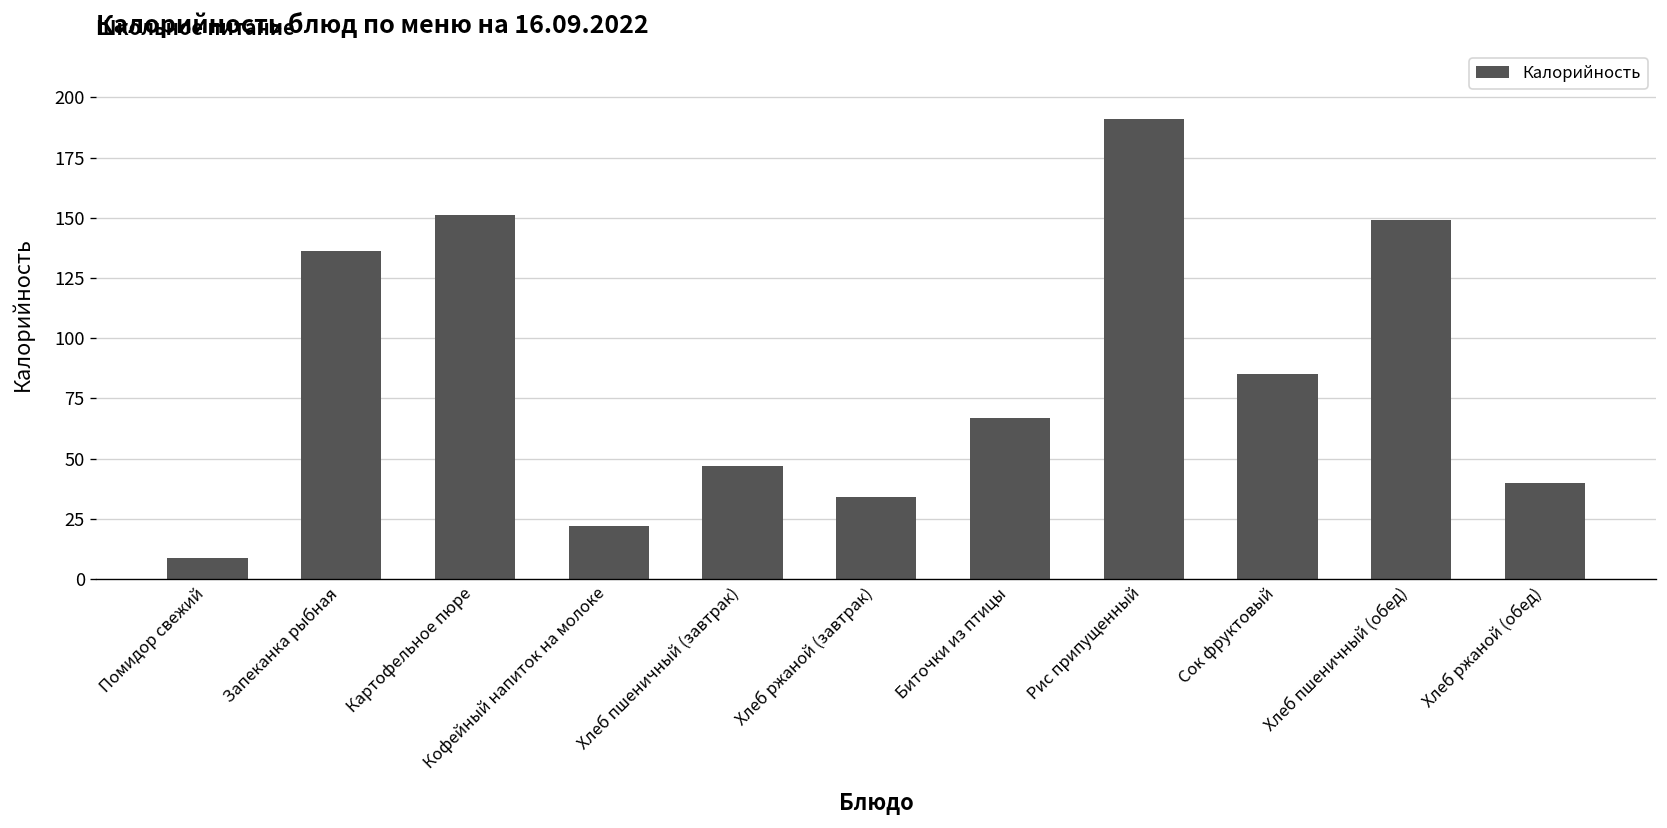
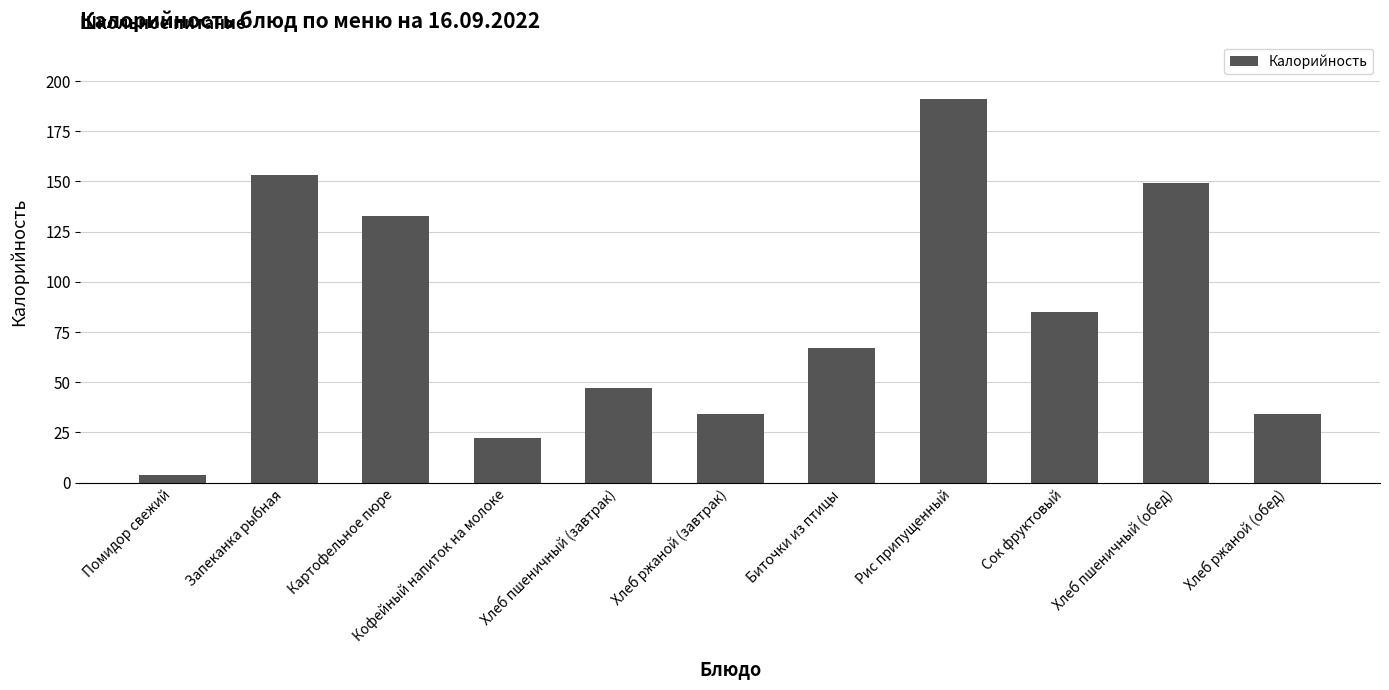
Помидор свежий: 9 -> 4
Запеканка рыбная: 136 -> 153
Картофельное пюре: 151 -> 133
Хлеб ржаной (обед): 40 -> 34
